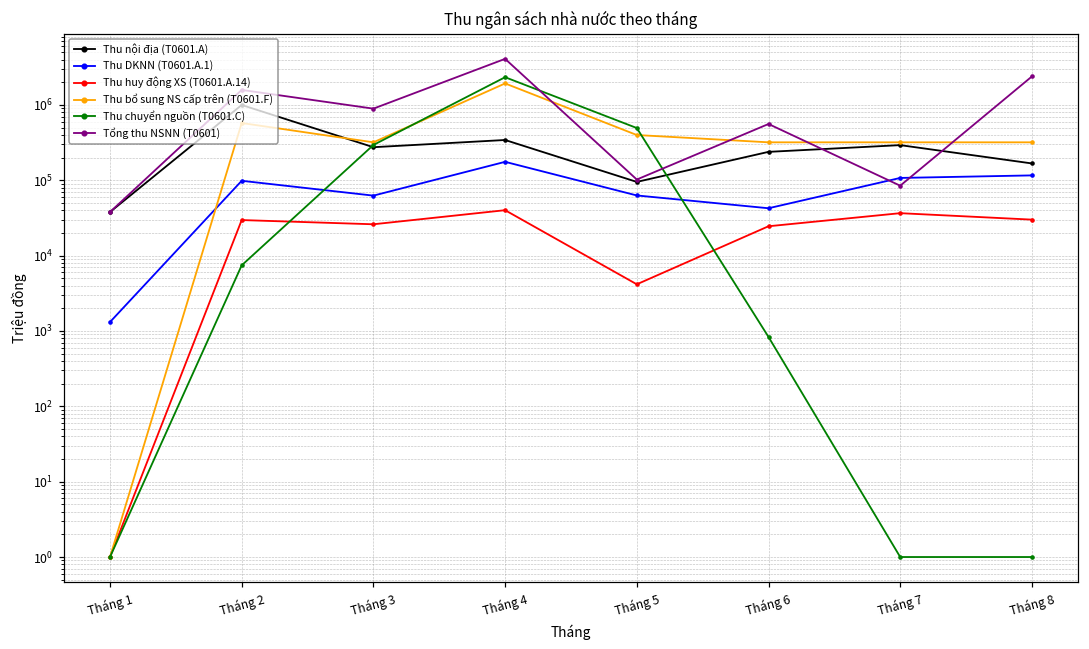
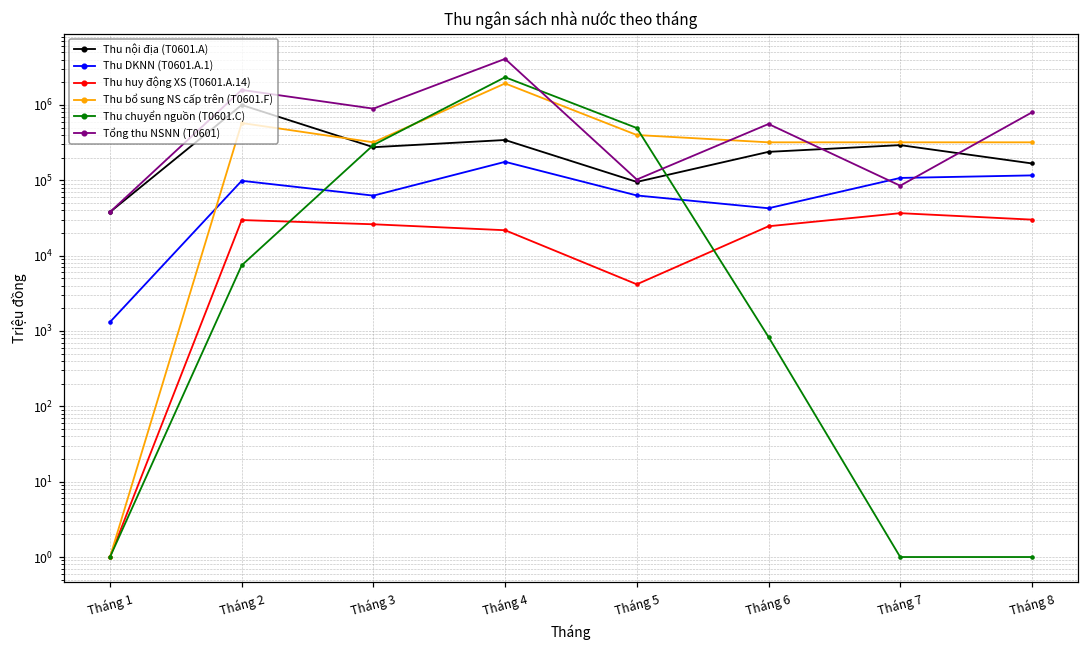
Thu huy động XS (T0601.A.14), Tháng 4: 40000 -> 22000
Tổng thu NSNN (T0601), Tháng 8: 2400000 -> 800000
